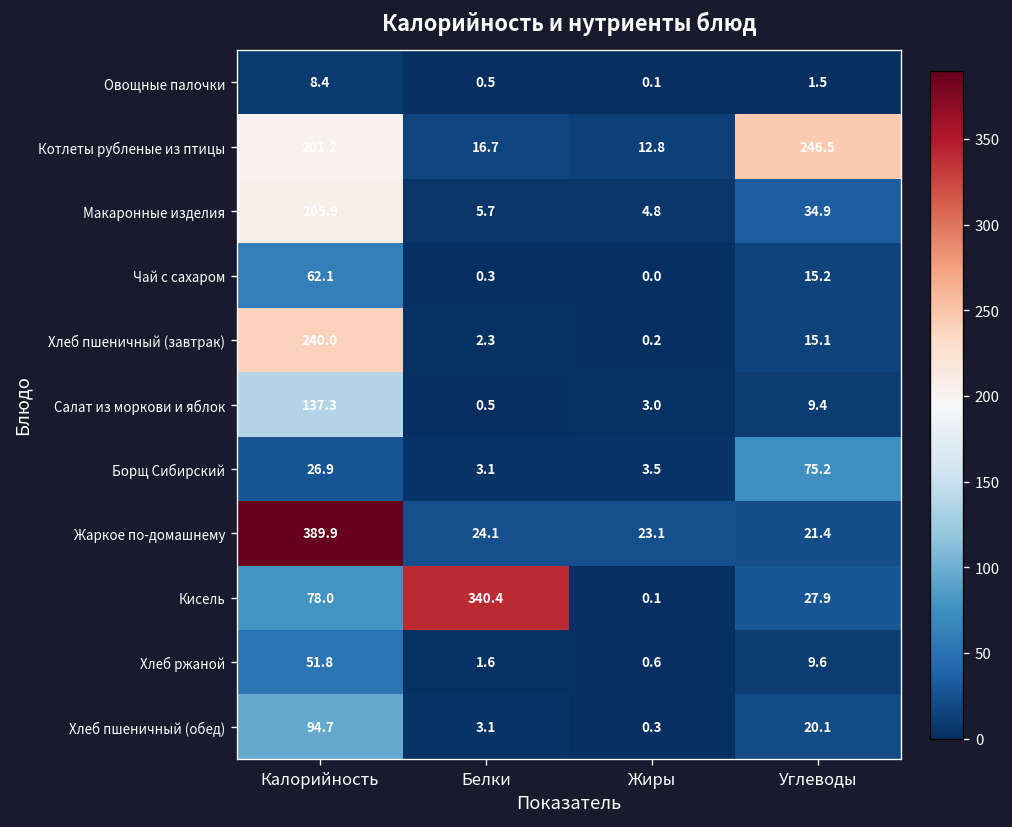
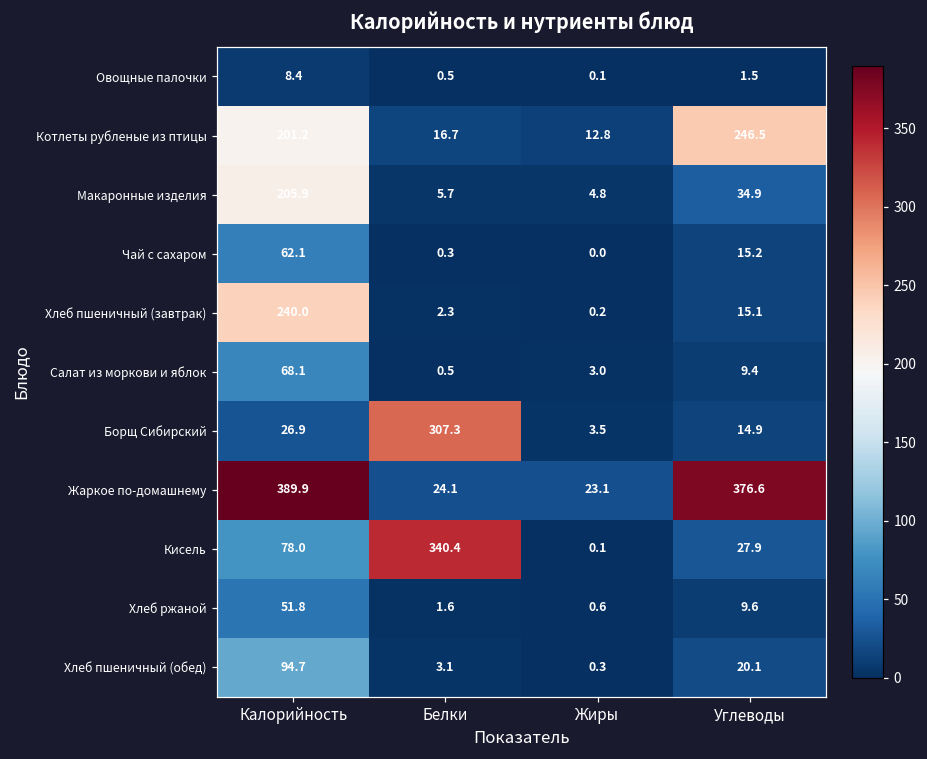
Салат из моркови и яблок, Калорийность: 137.3 -> 68.1
Борщ Сибирский, Белки: 3.1 -> 307.3
Борщ Сибирский, Углеводы: 75.2 -> 14.9
Жаркое по-домашнему, Углеводы: 21.4 -> 376.6
